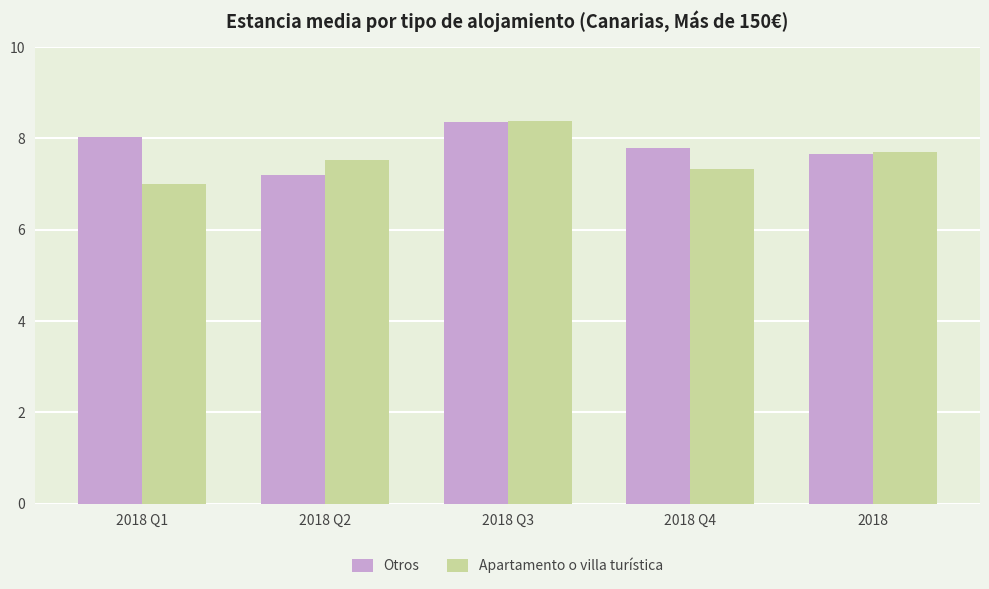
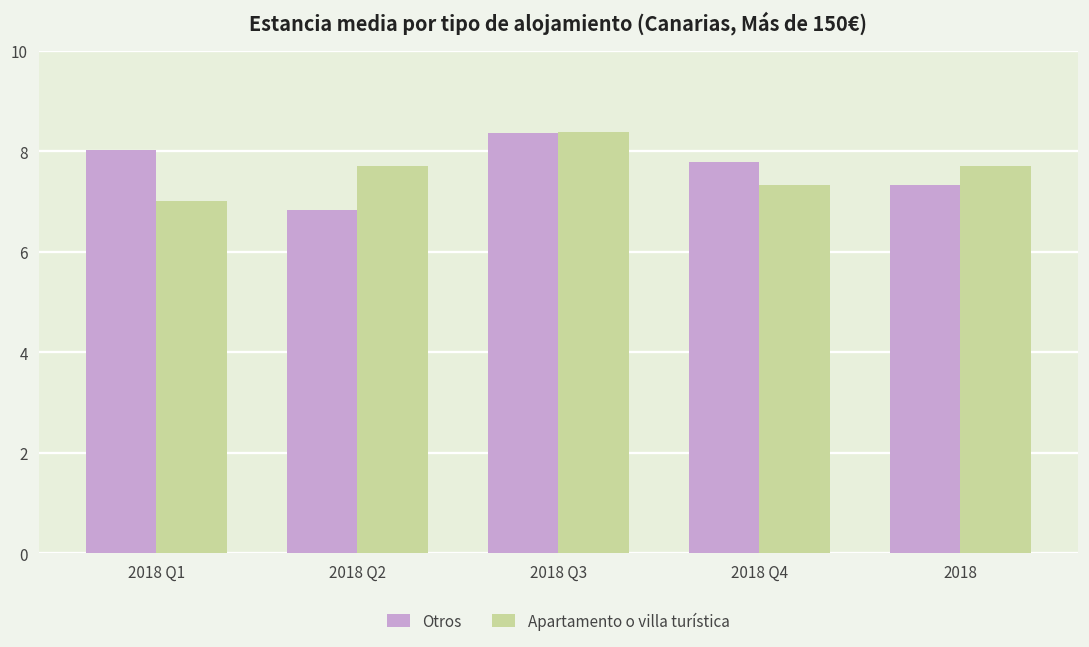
Otros, 2018 Q2: 7.2 -> 6.8
Apartamento o villa turística, 2018 Q2: 7.5 -> 7.7
Otros, 2018: 7.7 -> 7.3
